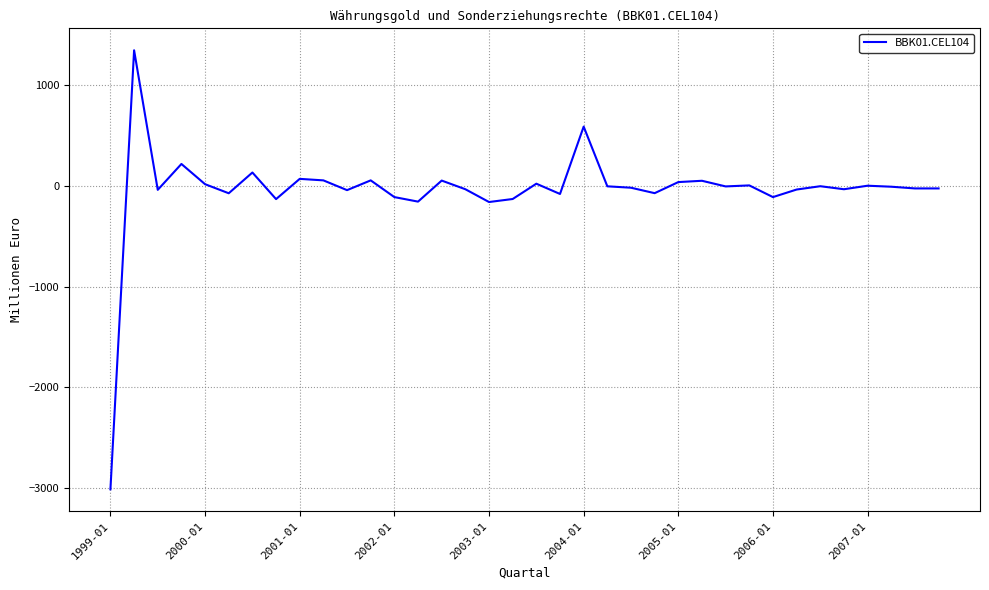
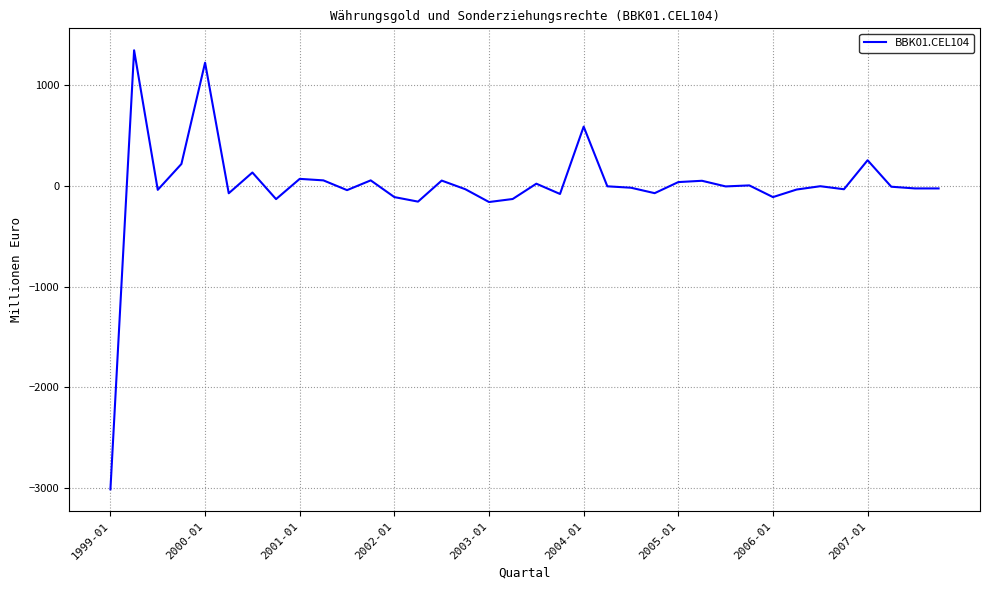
2000-01: 20 -> 1220
2007-01: 0 -> 260
